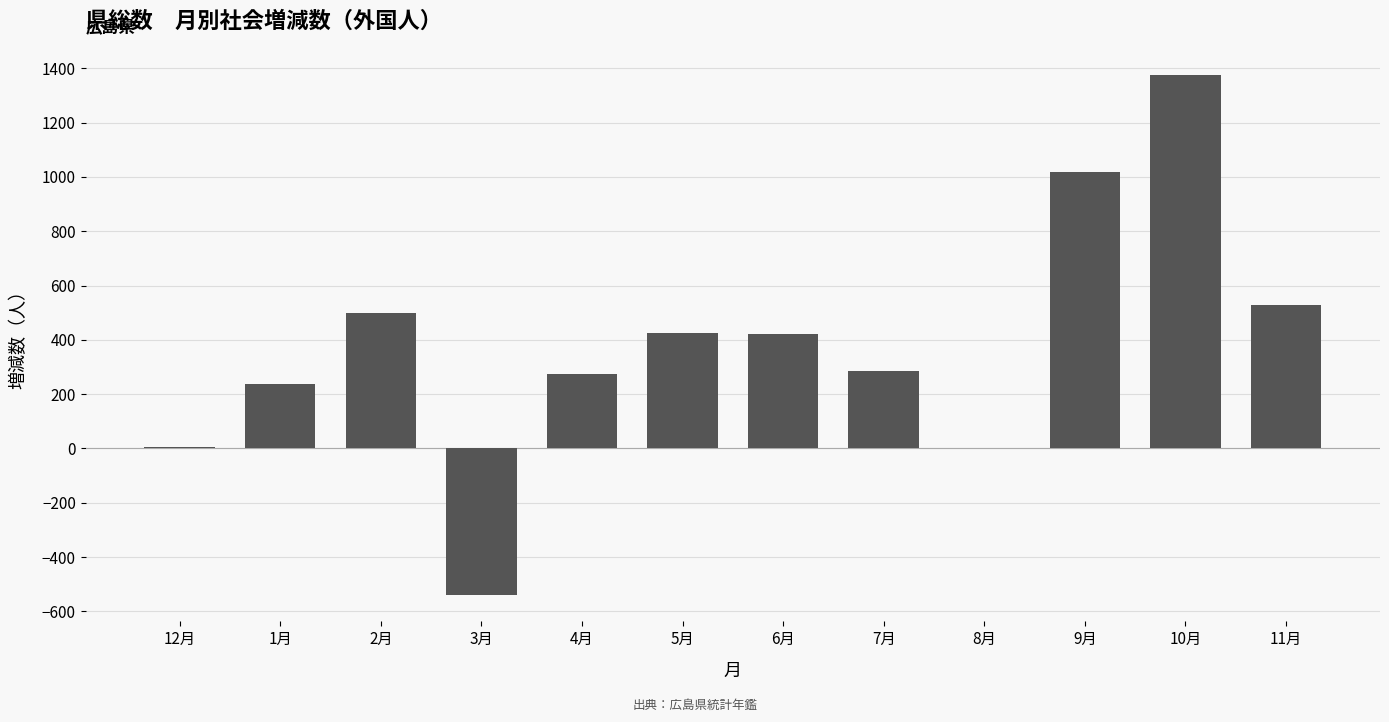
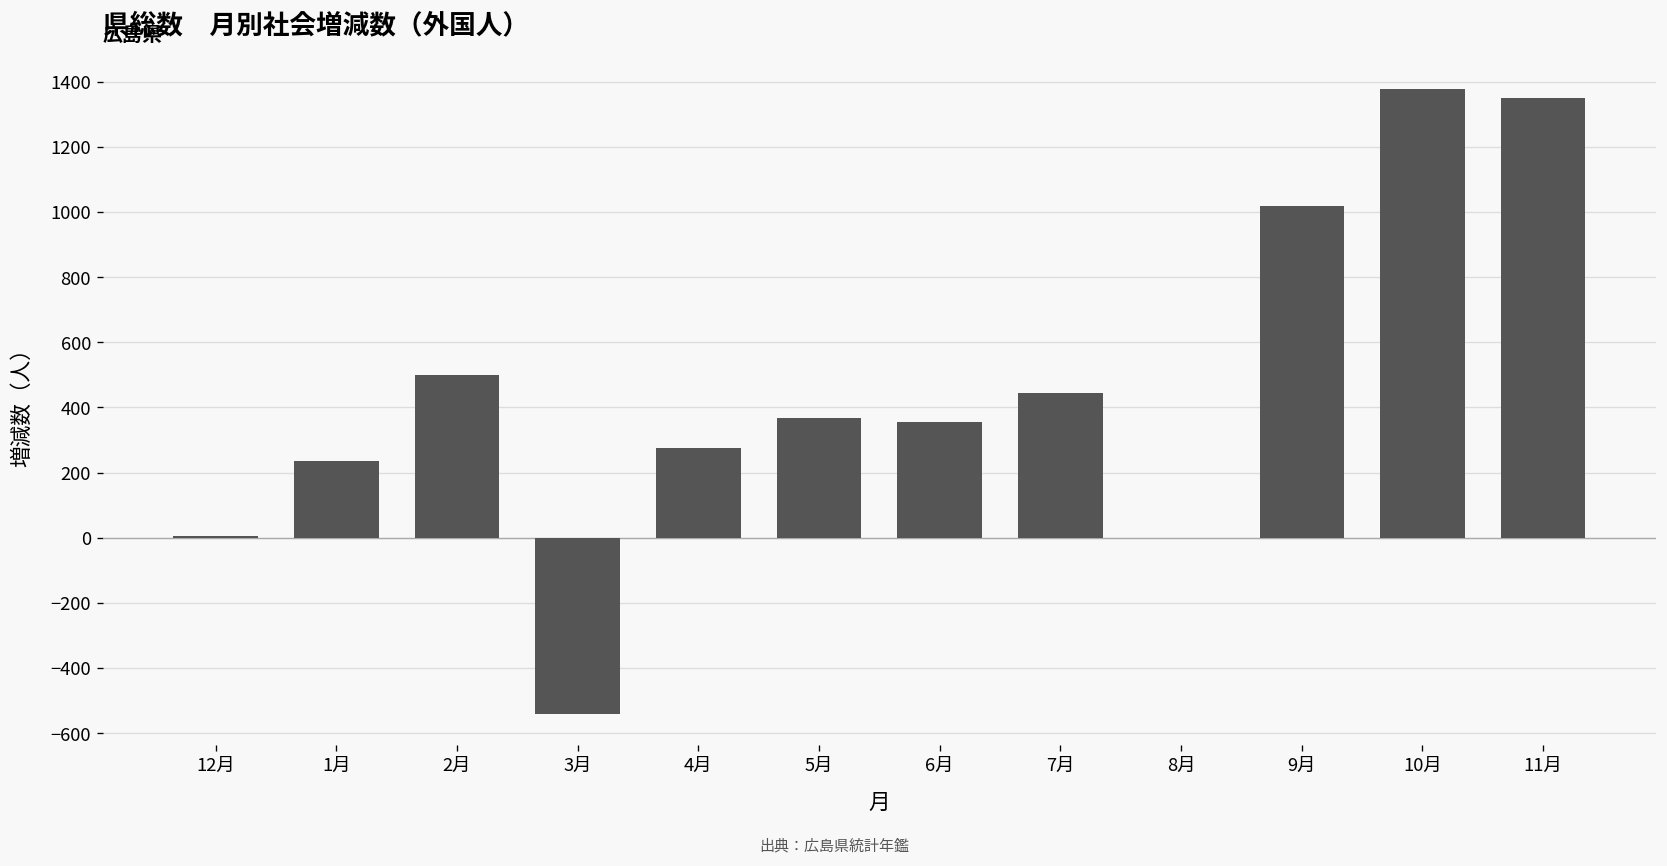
5月: 430 -> 370
6月: 420 -> 360
7月: 290 -> 450
11月: 530 -> 1350
